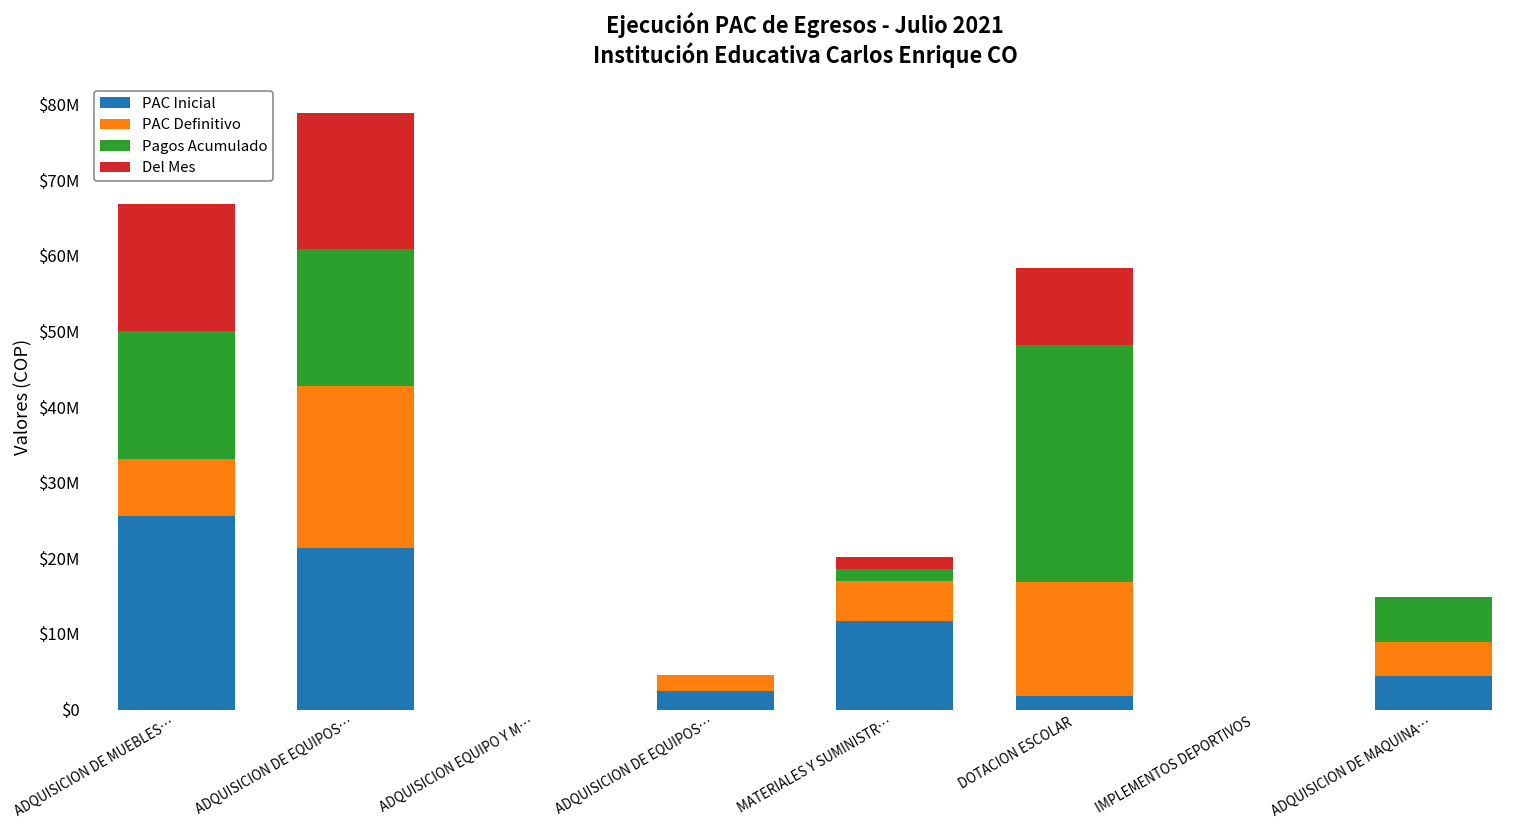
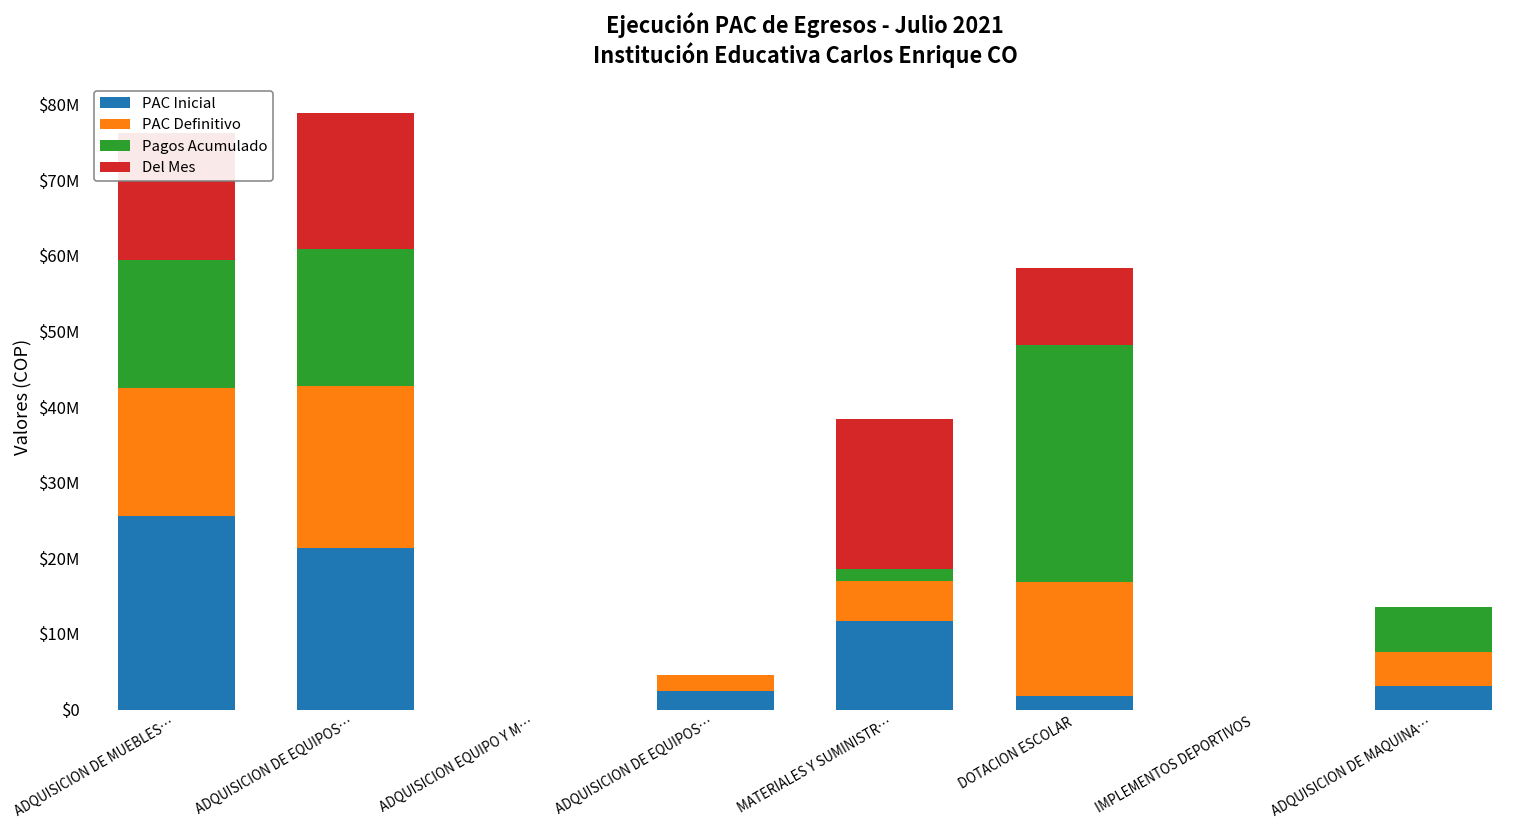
PAC Definitivo, ADQUISICION DE MUEBLES…: $7000000 -> $17000000
Del Mes, MATERIALES Y SUMINISTR…: $2000000 -> $20000000
PAC Inicial, ADQUISICION DE MAQUINA…: $5000000 -> $3000000
